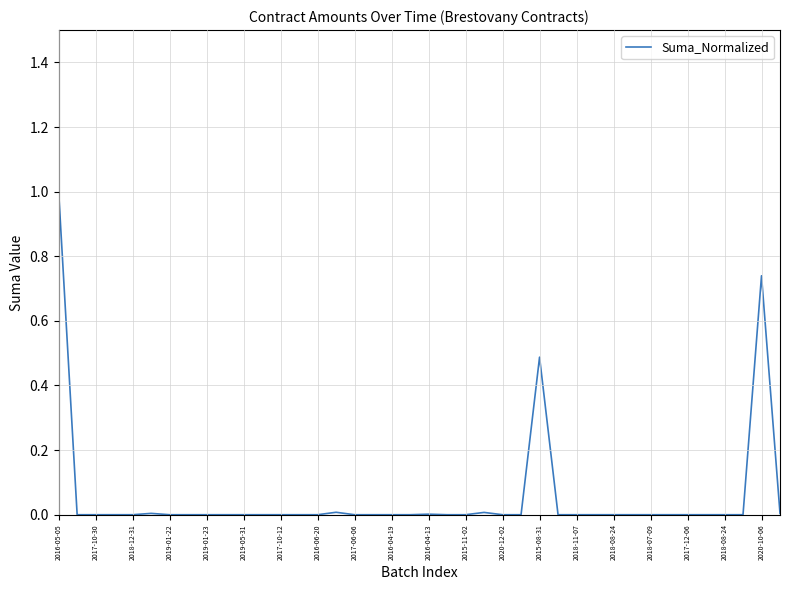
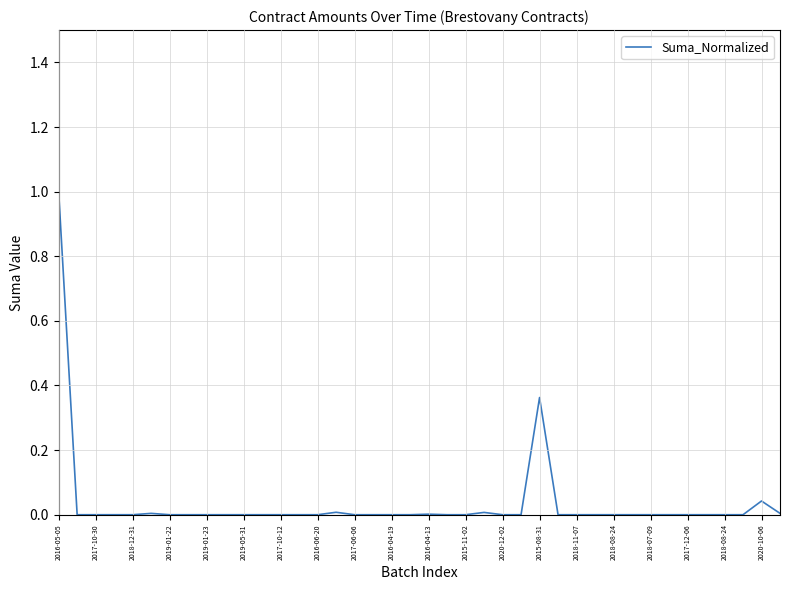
2015-08-31: 0.49 -> 0.36
2020-10-06: 0.74 -> 0.04
